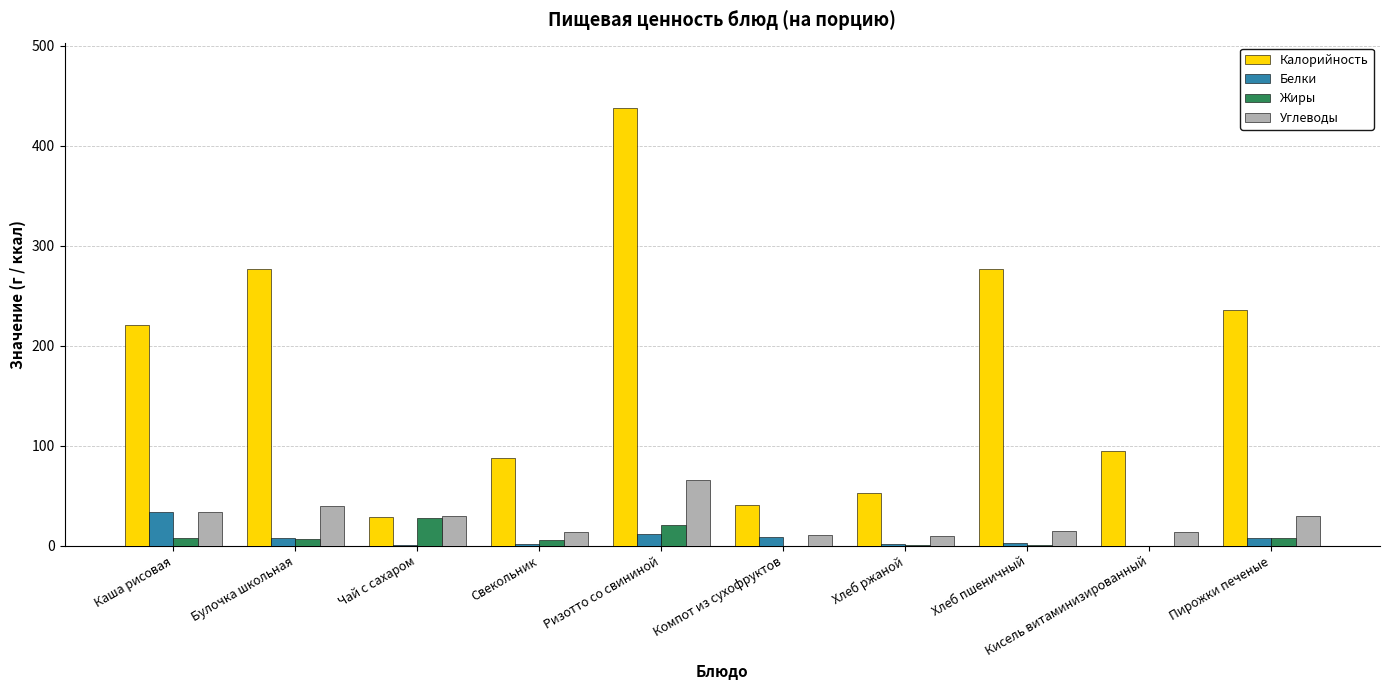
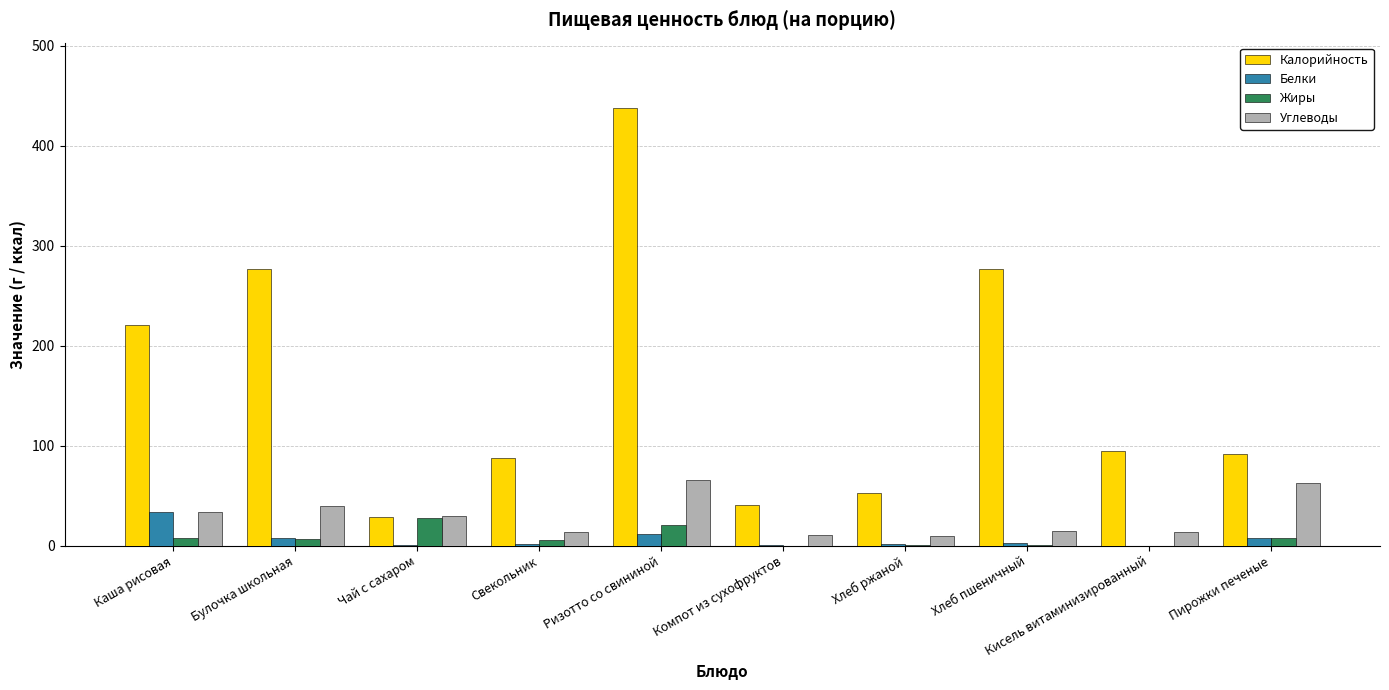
Белки, Компот из сухофруктов: 10 -> 0
Калорийность, Пирожки печеные: 240 -> 90
Углеводы, Пирожки печеные: 30 -> 60
